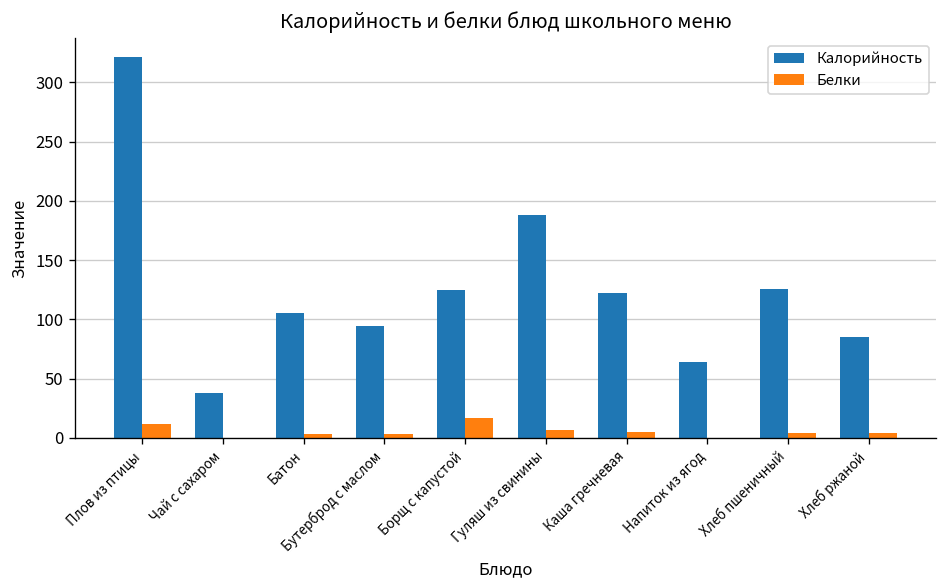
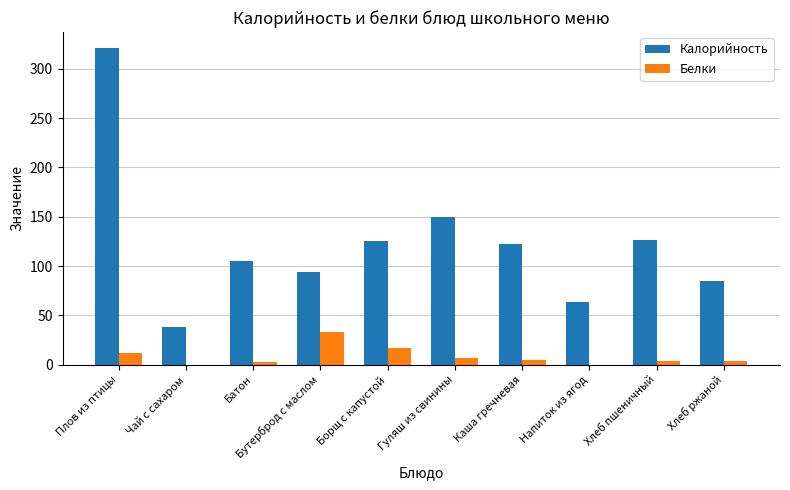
Белки, Бутерброд с маслом: 0 -> 30
Калорийность, Гуляш из свинины: 190 -> 150
